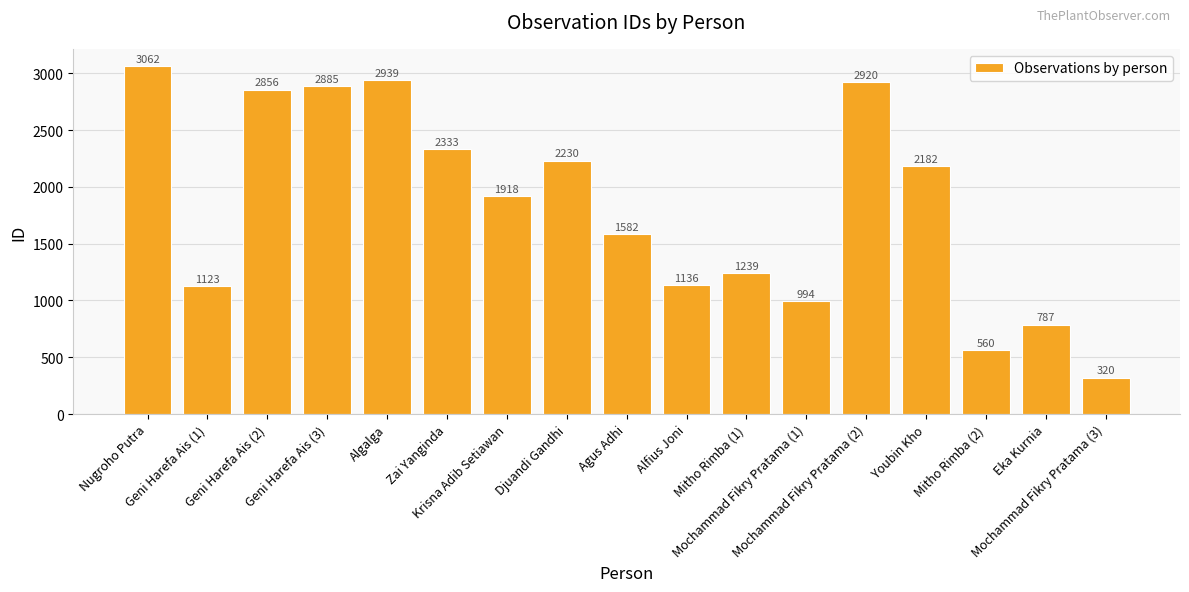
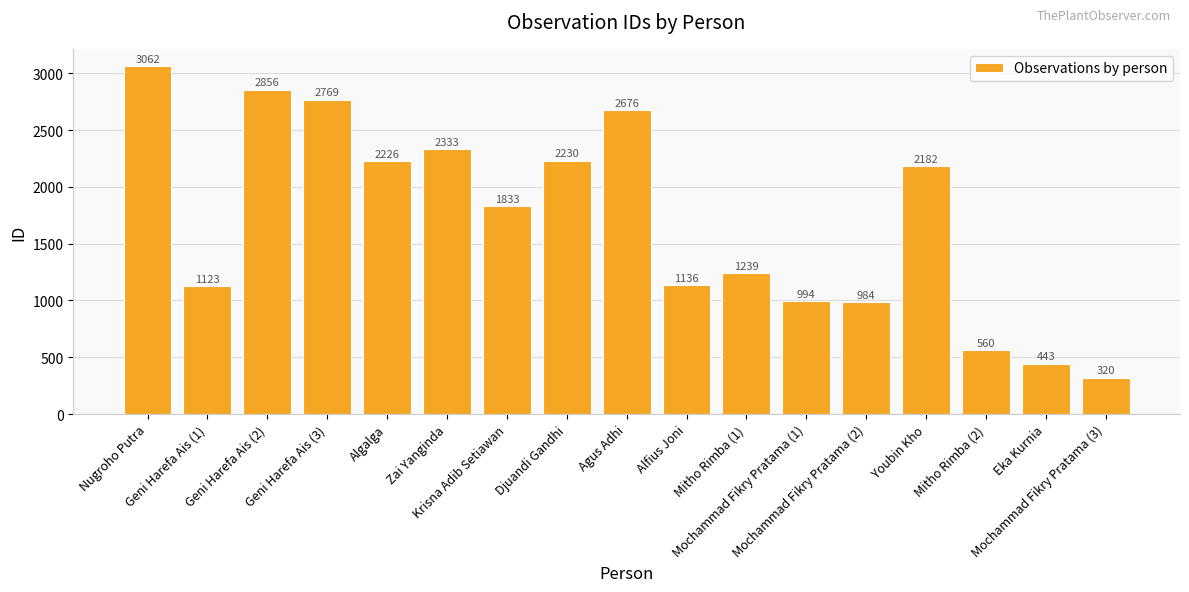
Geni Harefa Ais (3): 2885 -> 2769
Algalga: 2939 -> 2226
Krisna Adib Setiawan: 1918 -> 1833
Agus Adhi: 1582 -> 2676
Mochammad Fikry Pratama (2): 2920 -> 984
Eka Kurnia: 787 -> 443
